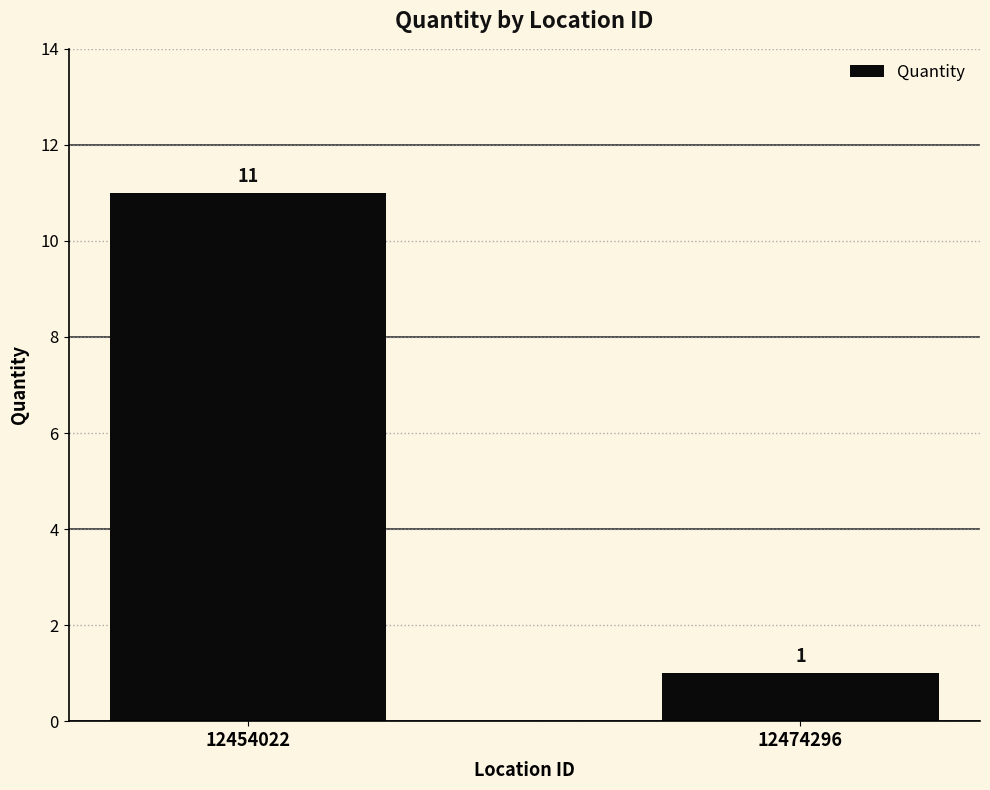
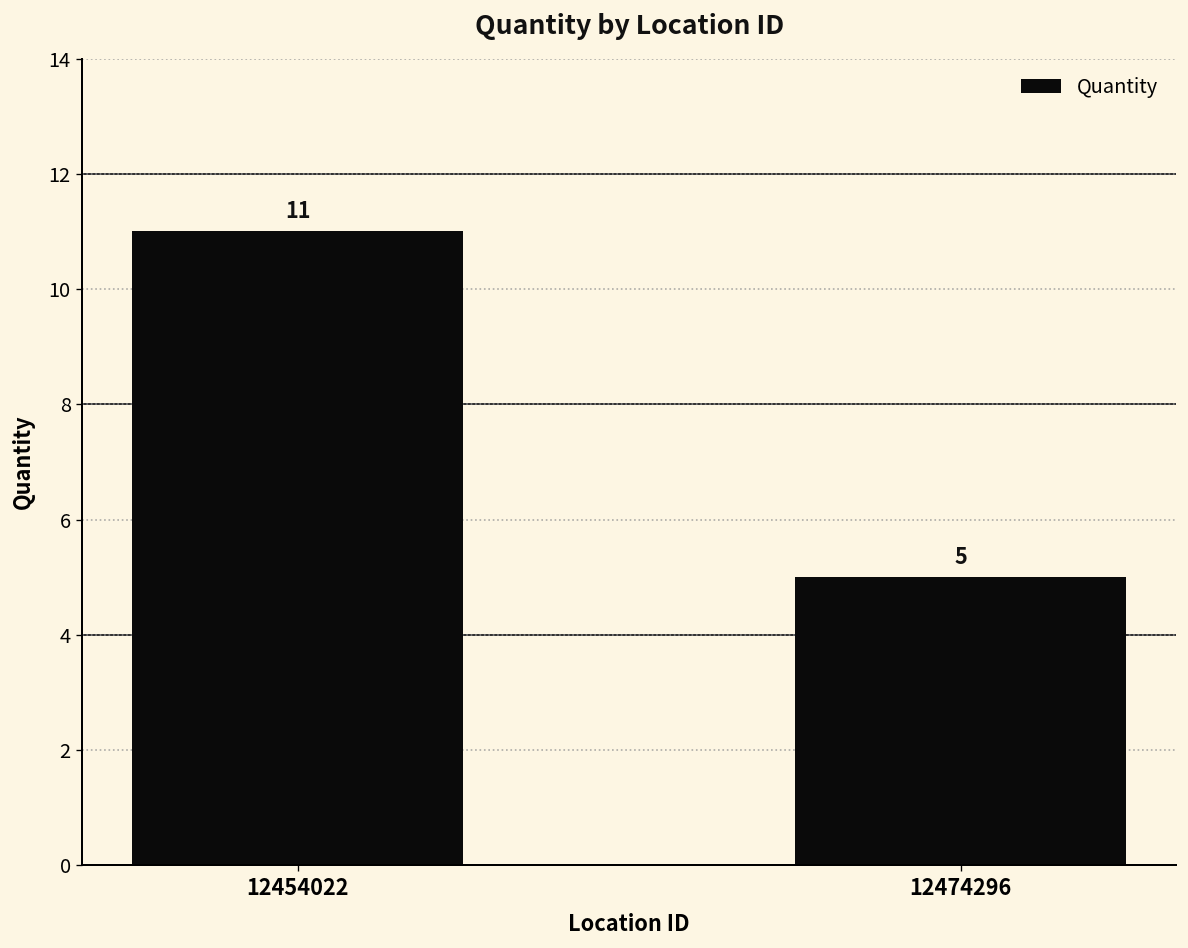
12474296: 1 -> 5
